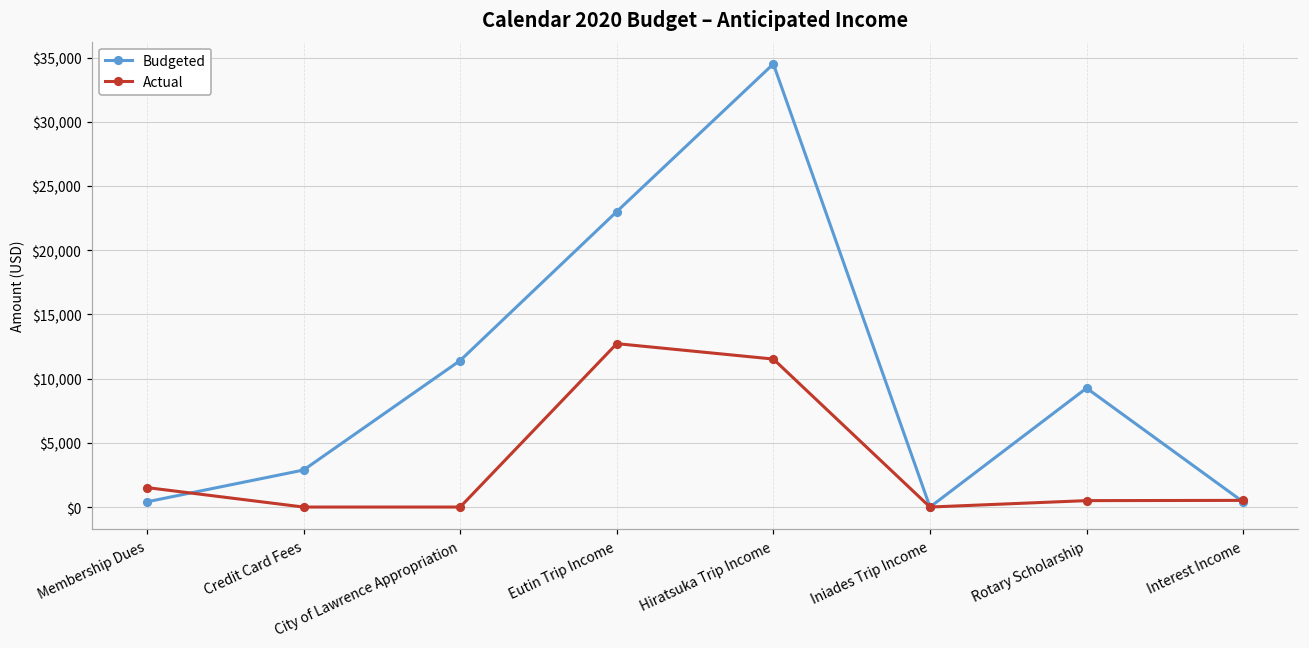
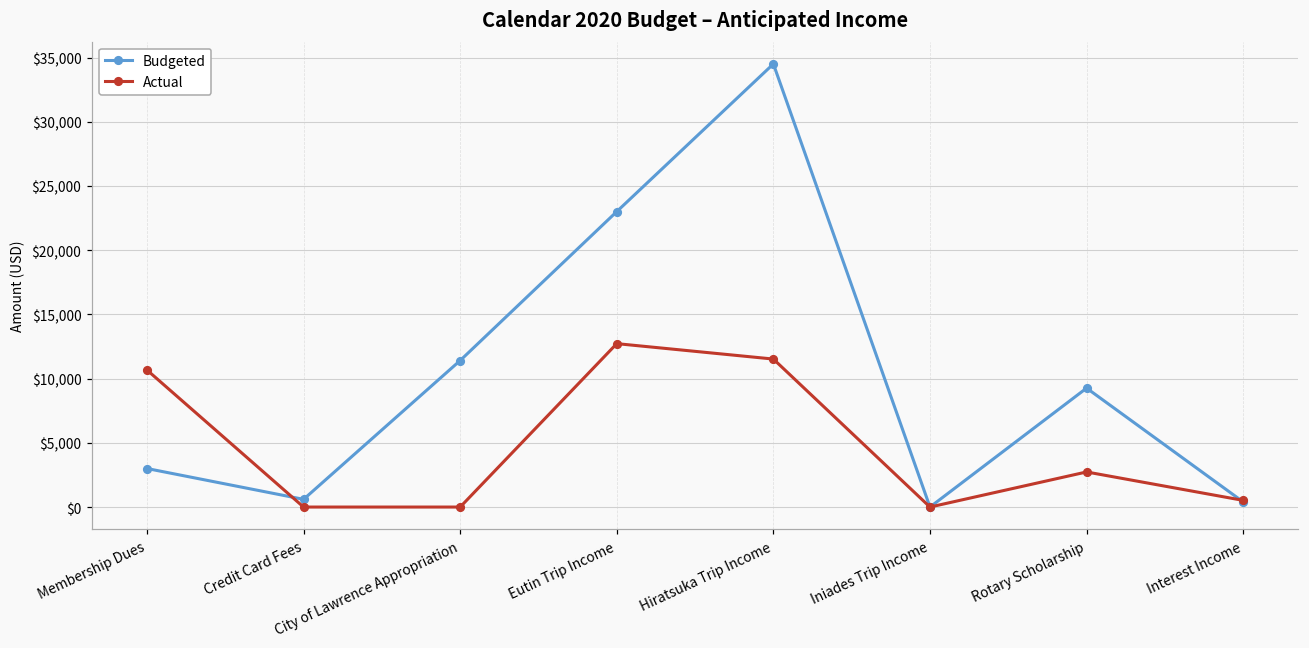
Budgeted, Membership Dues: $400 -> $3,000
Actual, Membership Dues: $1,500 -> $10,700
Budgeted, Credit Card Fees: $2,900 -> $600
Actual, Rotary Scholarship: $500 -> $2,700
